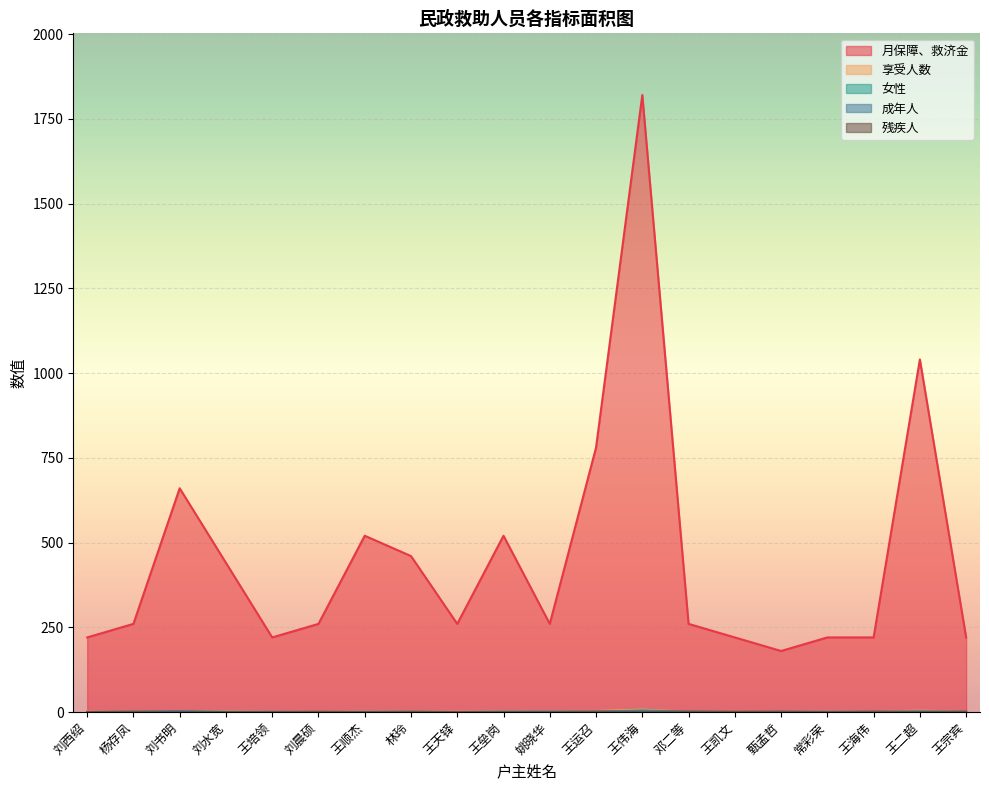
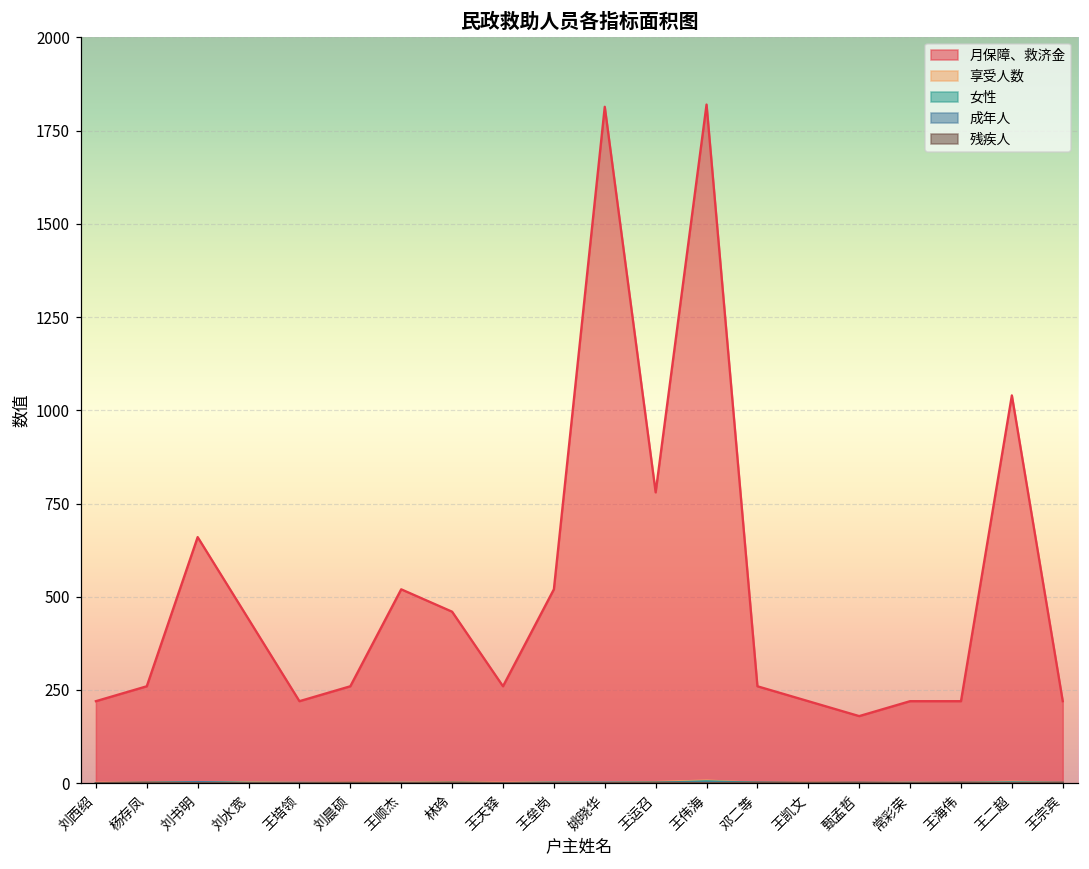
月保障、救济金, 姚晓华: 260 -> 1810
